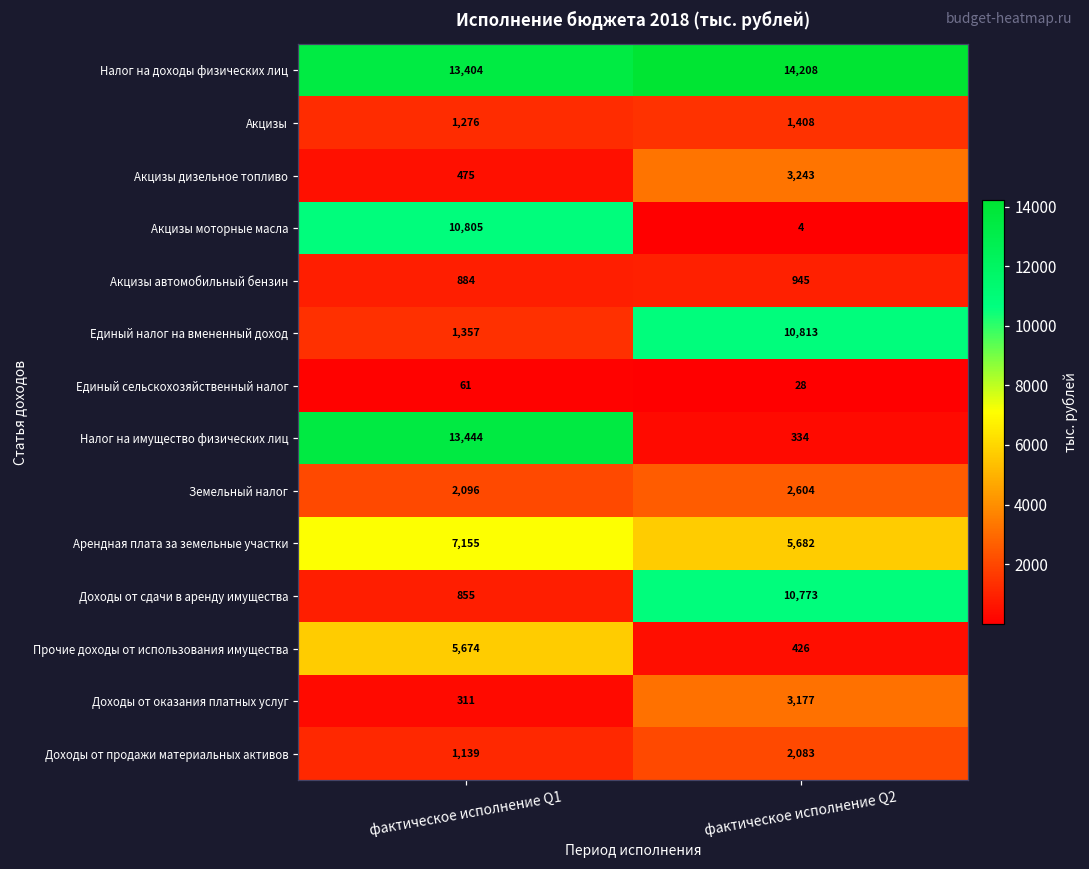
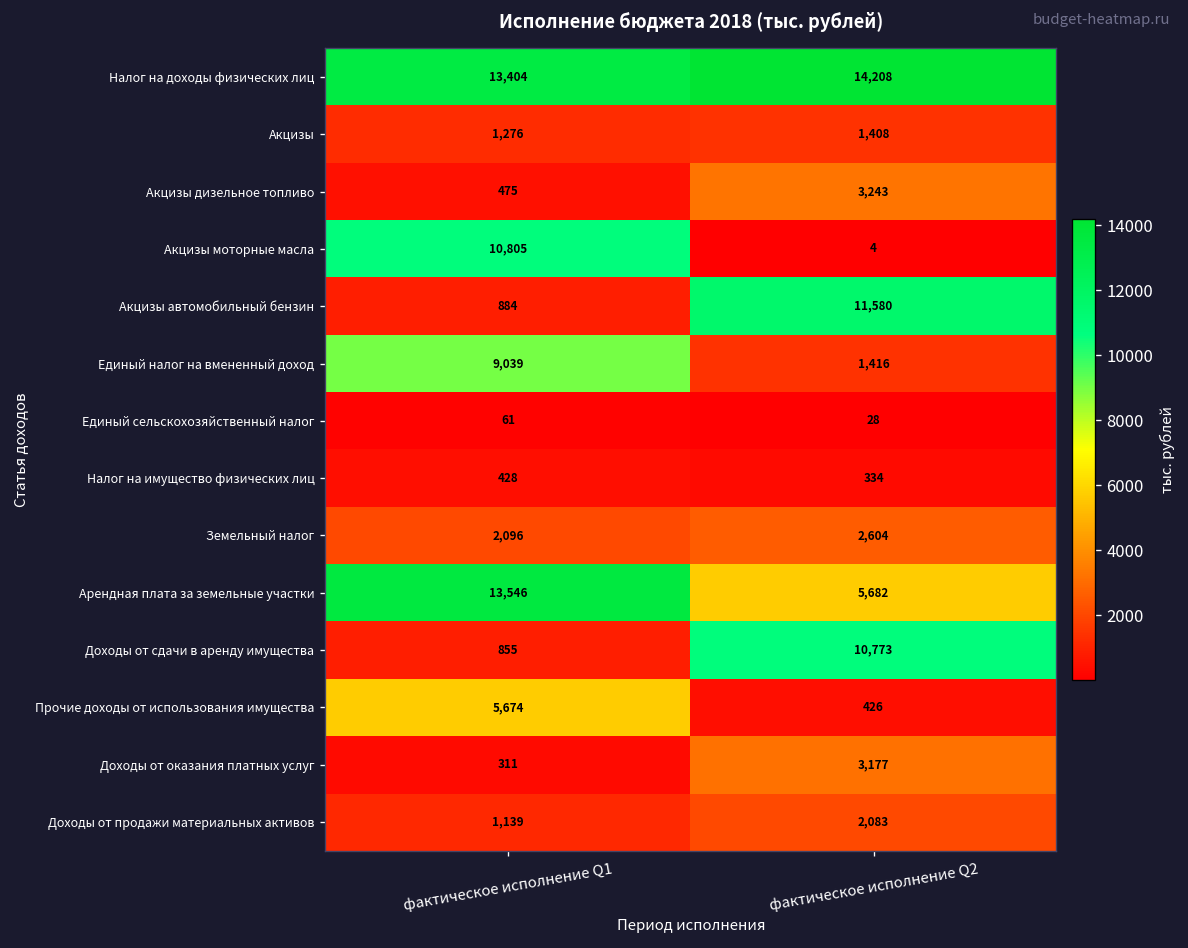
Акцизы автомобильный бензин, фактическое исполнение Q2: 945 -> 11,580
Единый налог на вмененный доход, фактическое исполнение Q1: 1,357 -> 9,039
Единый налог на вмененный доход, фактическое исполнение Q2: 10,813 -> 1,416
Налог на имущество физических лиц, фактическое исполнение Q1: 13,444 -> 428
Арендная плата за земельные участки, фактическое исполнение Q1: 7,155 -> 13,546
